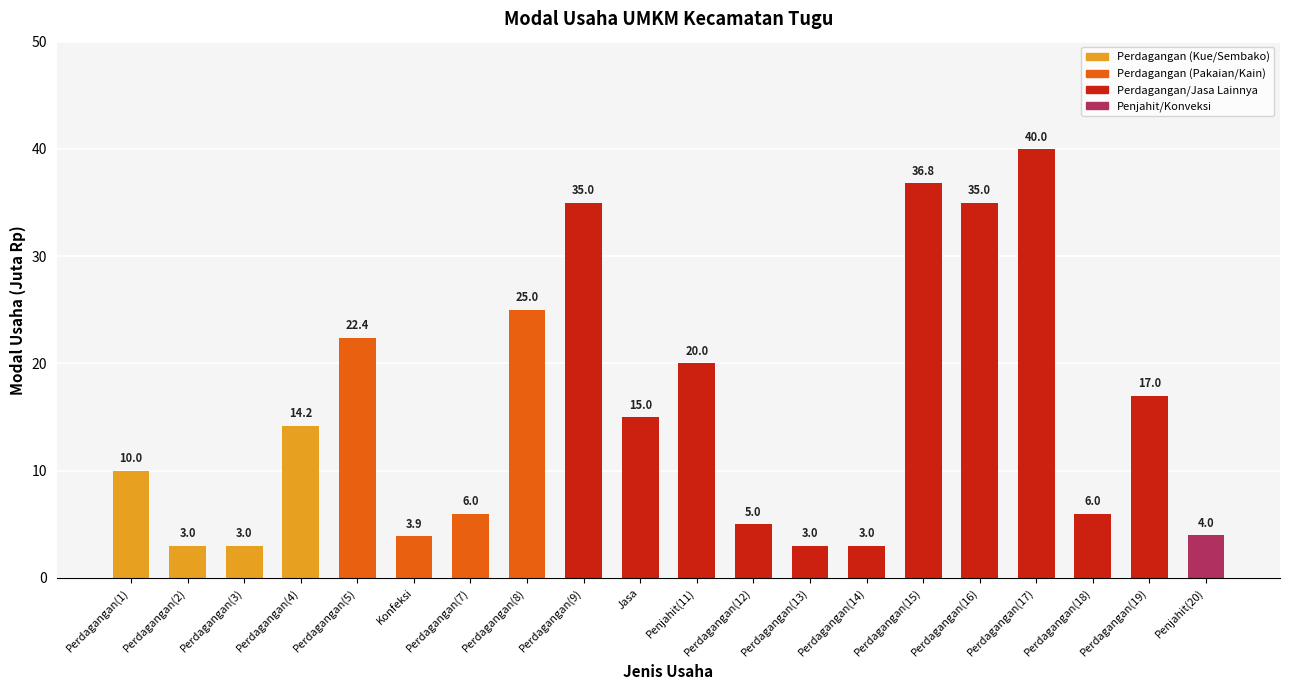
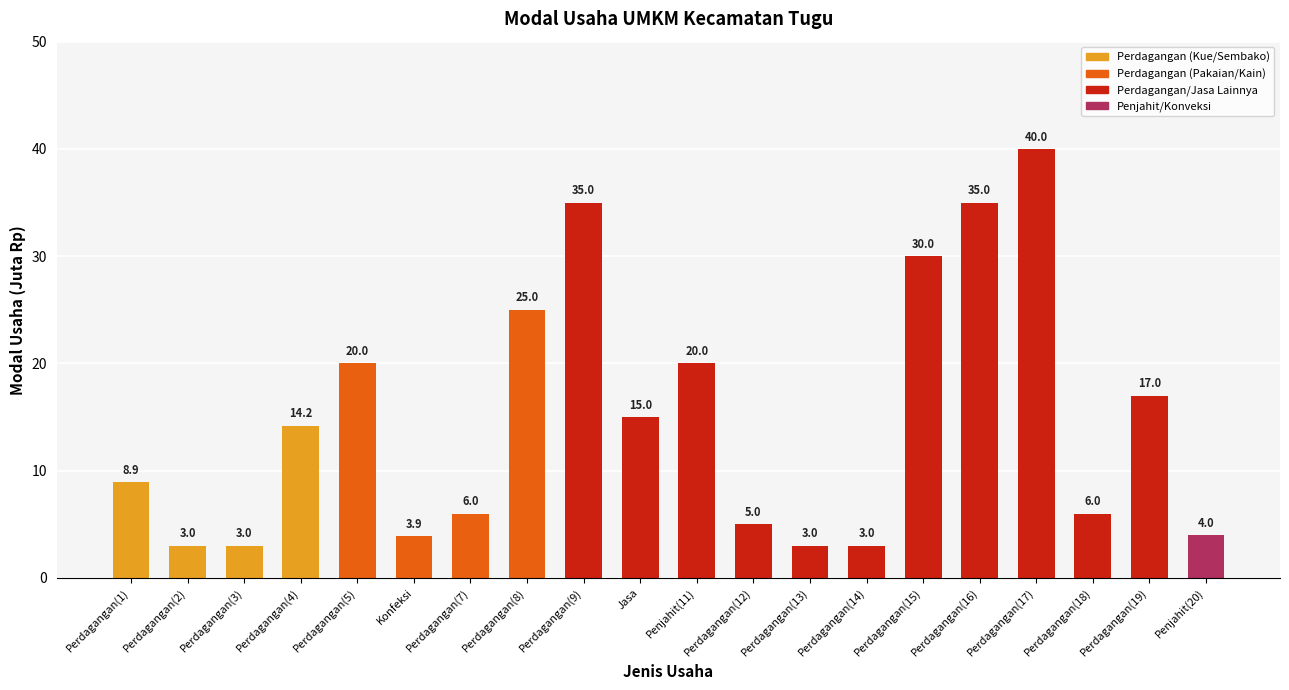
Perdagangan(1): 10.0 -> 8.9
Perdagangan(5): 22.4 -> 20.0
Perdagangan(15): 36.8 -> 30.0
